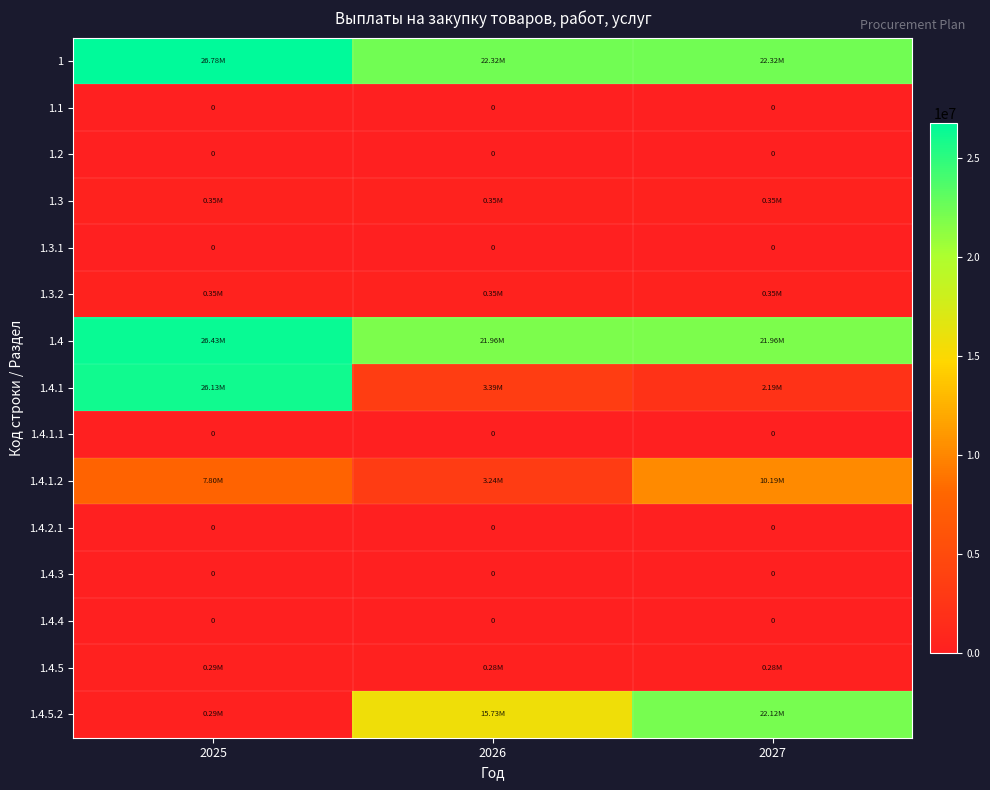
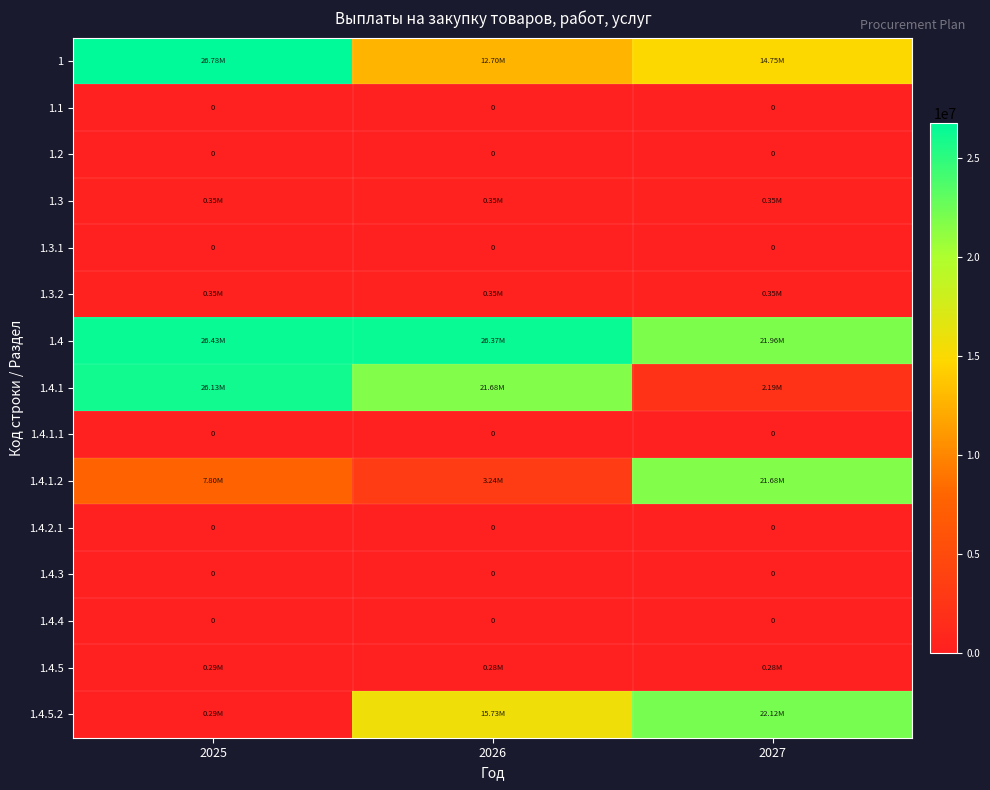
1, 2026: 22.32M -> 12.70M
1, 2027: 22.32M -> 14.75M
1.4, 2026: 21.96M -> 26.37M
1.4.1, 2026: 3.39M -> 21.68M
1.4.1.2, 2027: 10.19M -> 21.68M
